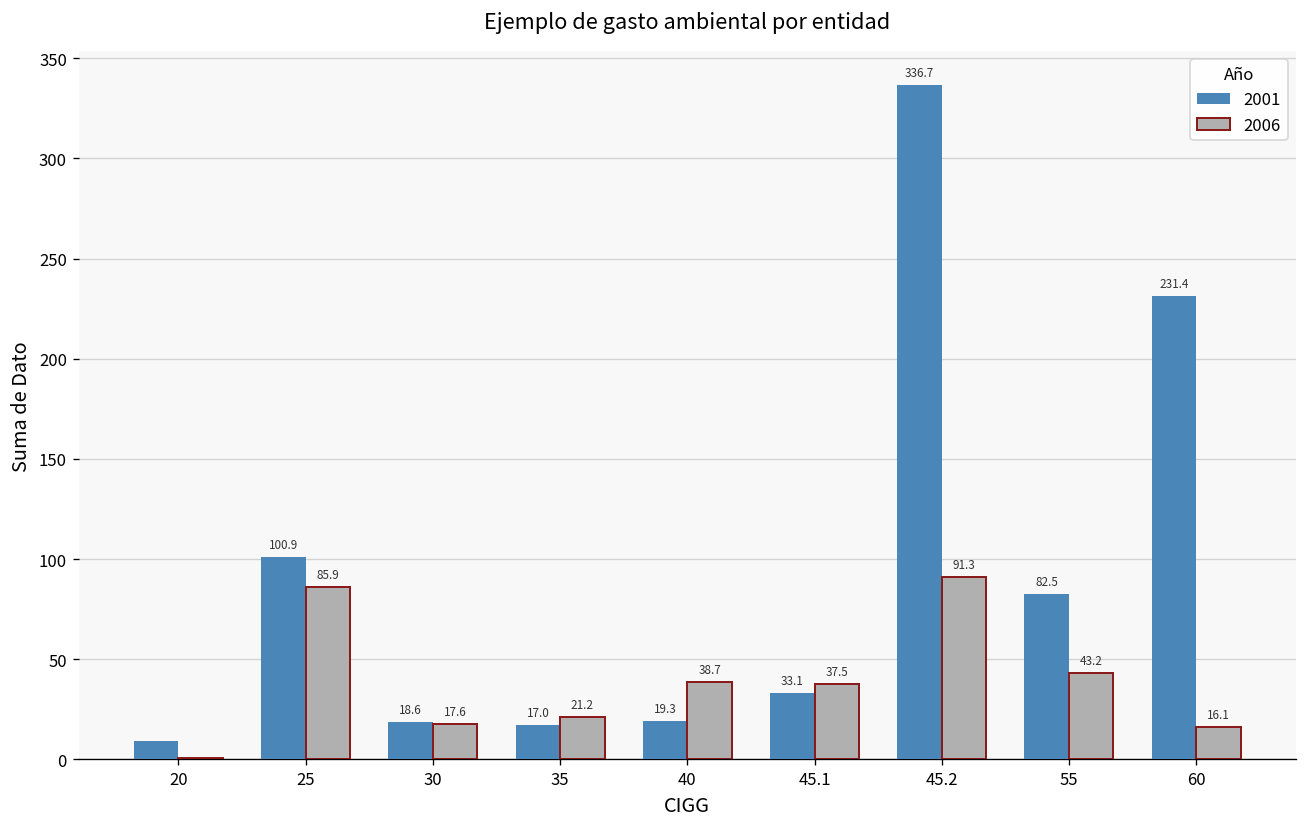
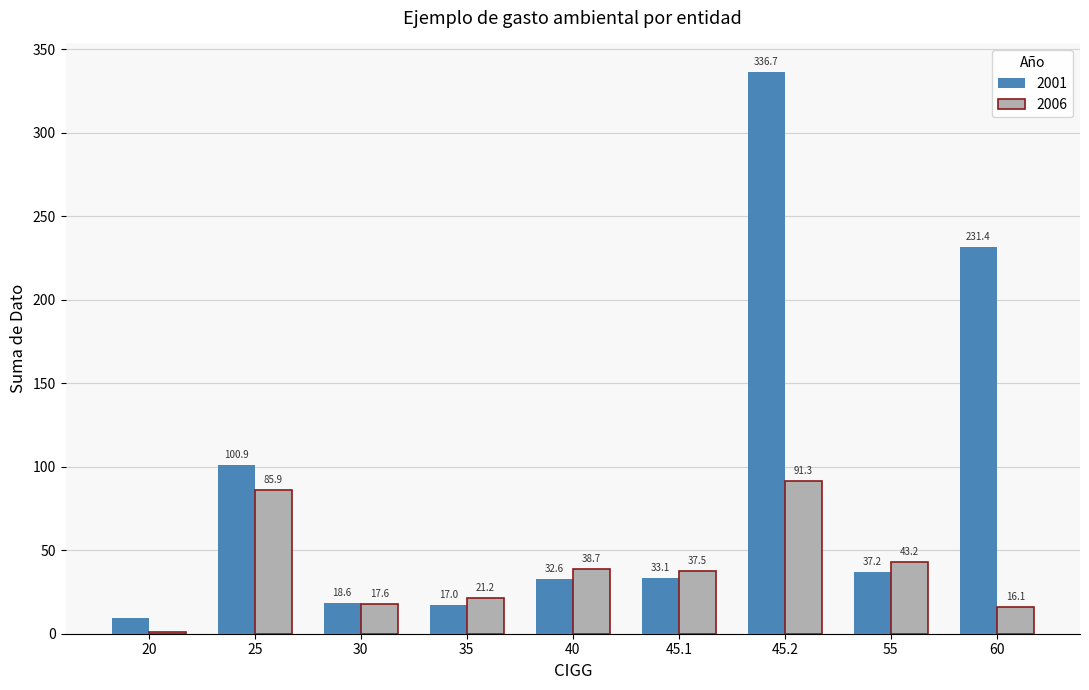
2001, 40: 19.3 -> 32.6
2001, 55: 82.5 -> 37.2
